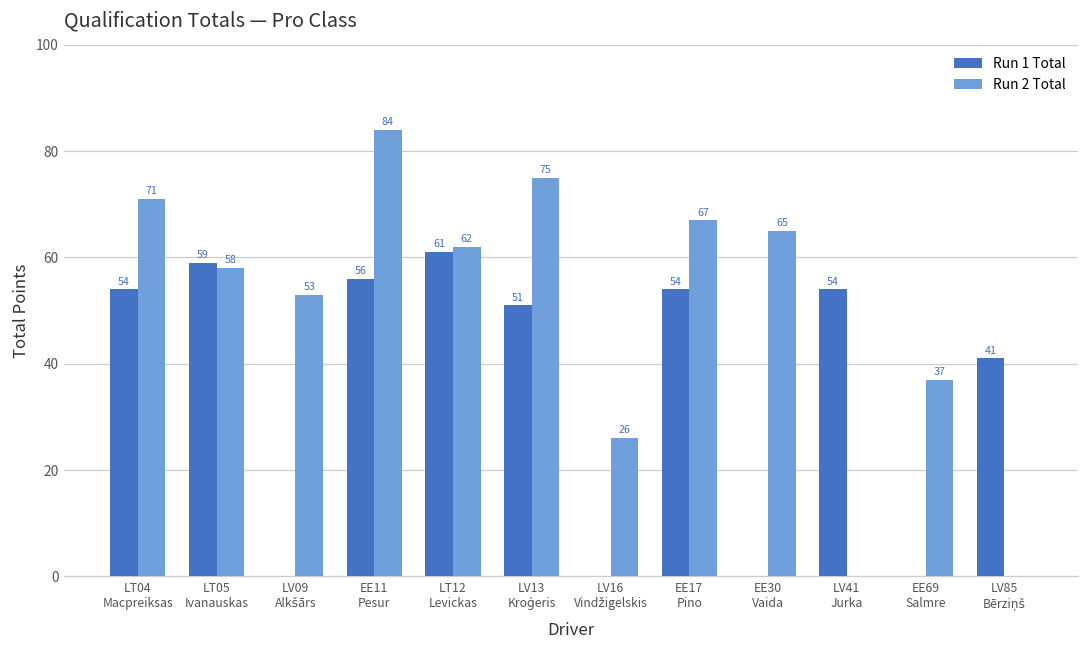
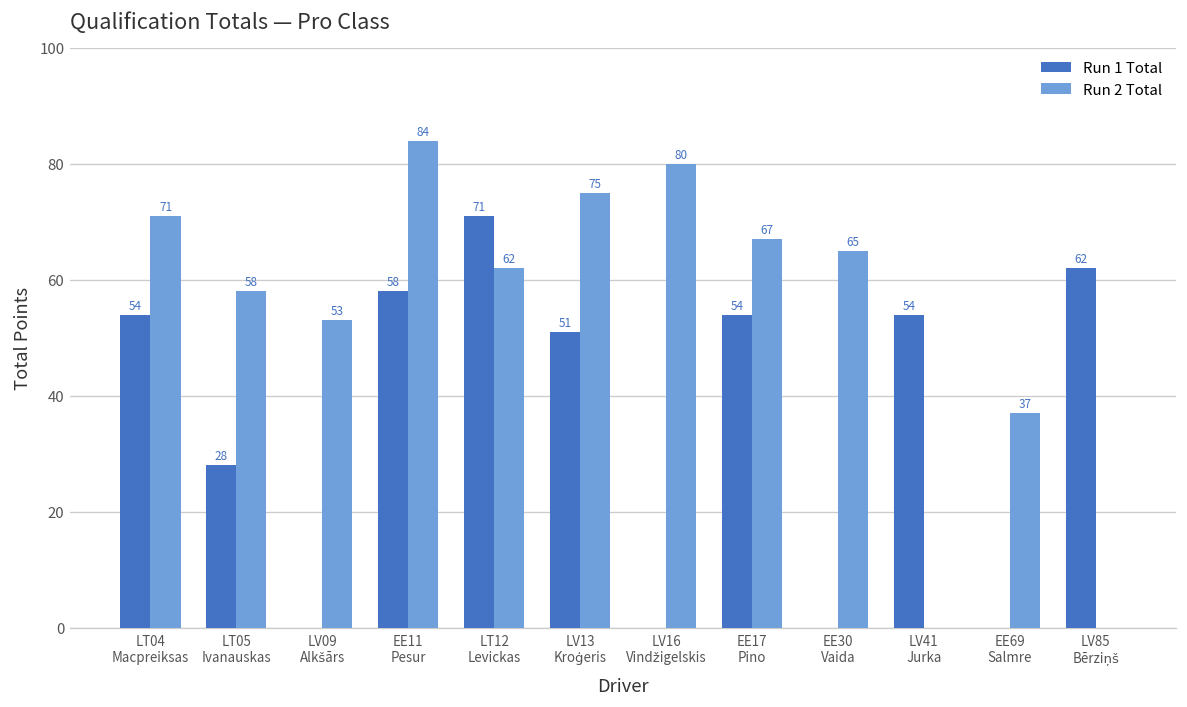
Run 1 Total, LT05 Ivanauskas: 59 -> 28
Run 1 Total, EE11 Pesur: 56 -> 58
Run 1 Total, LT12 Levickas: 61 -> 71
Run 2 Total, LV16 Vindžigelskis: 26 -> 80
Run 1 Total, LV85 Bērziņš: 41 -> 62
